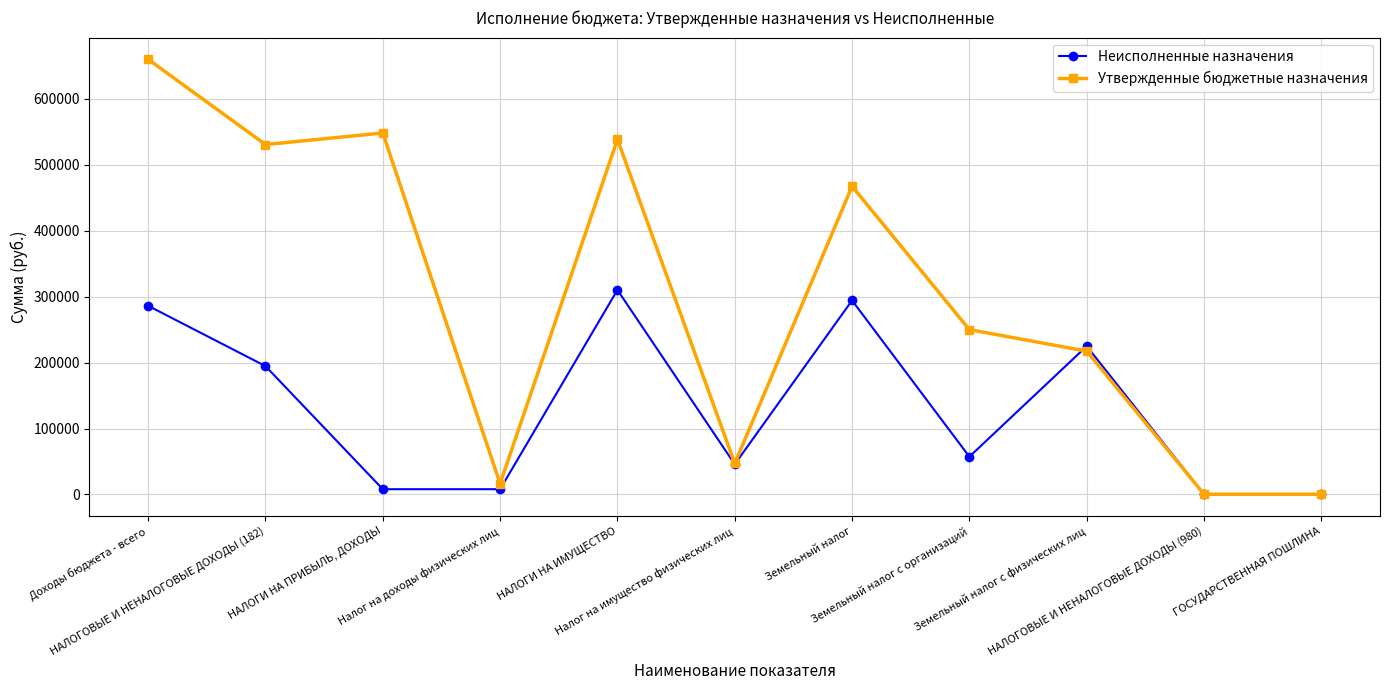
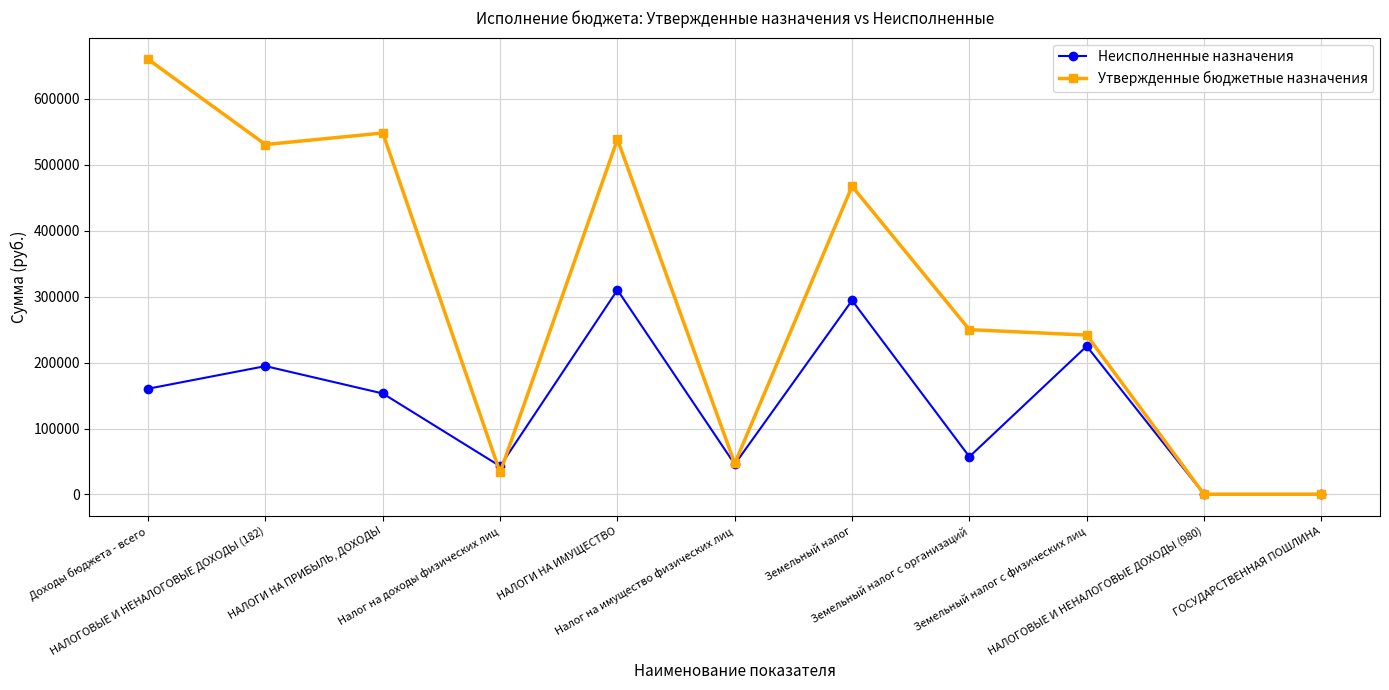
Неисполненные назначения, Доходы бюджета - всего: 290000 -> 160000
Неисполненные назначения, НАЛОГИ НА ПРИБЫЛЬ, ДОХОДЫ: 10000 -> 150000
Неисполненные назначения, Налог на доходы физических лиц: 10000 -> 40000
Утвержденные бюджетные назначения, Налог на доходы физических лиц: 20000 -> 30000
Утвержденные бюджетные назначения, Земельный налог с физических лиц: 220000 -> 240000
